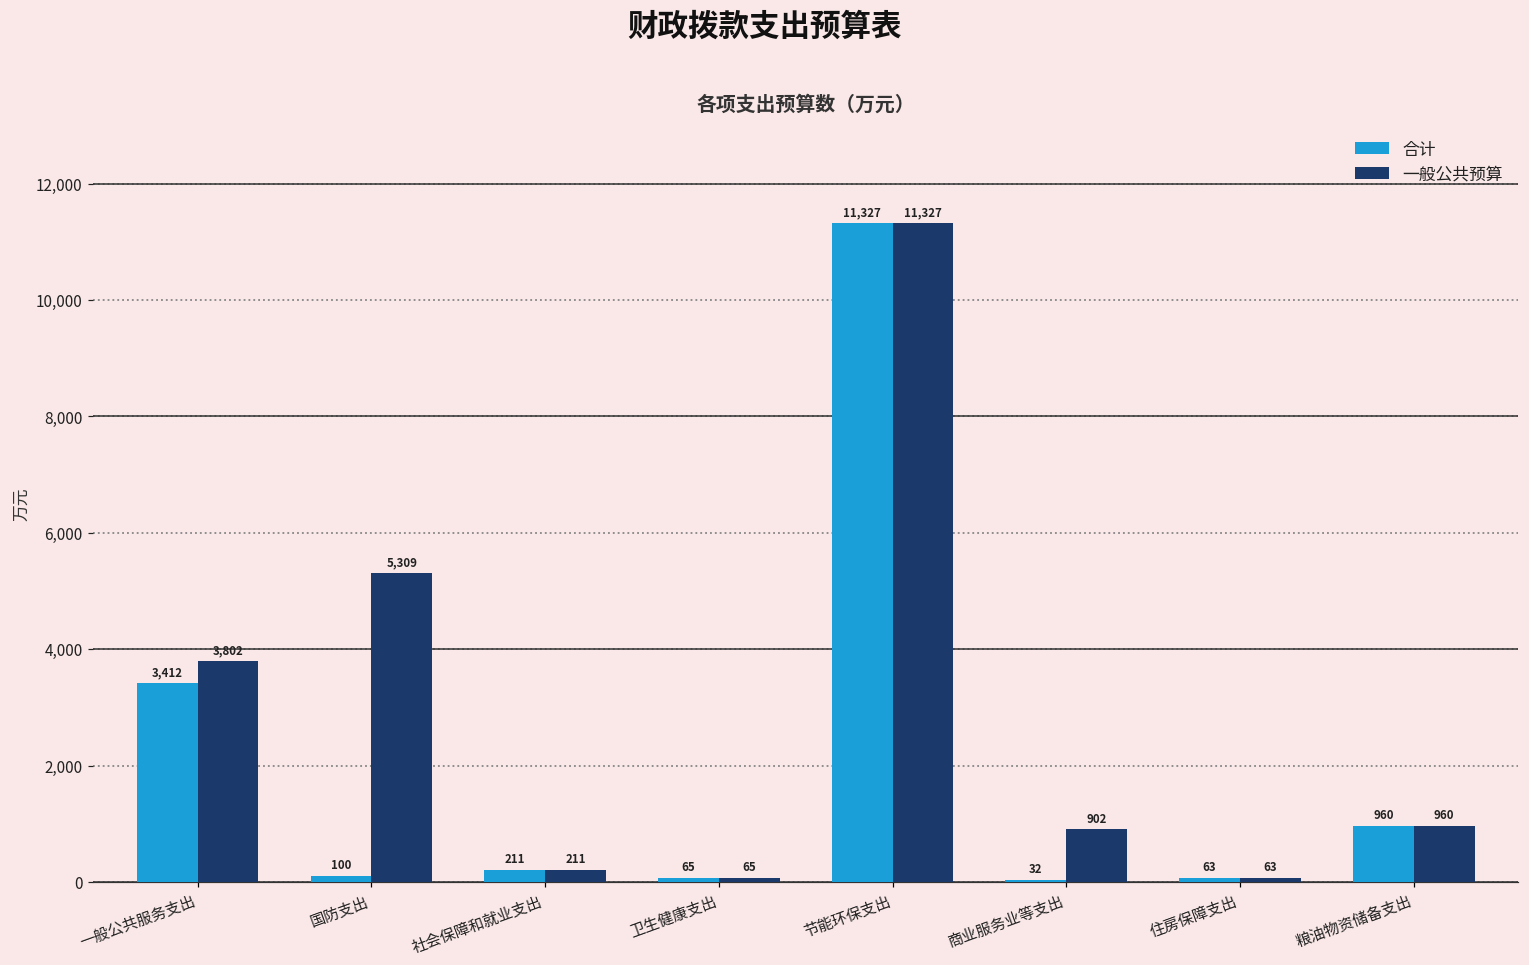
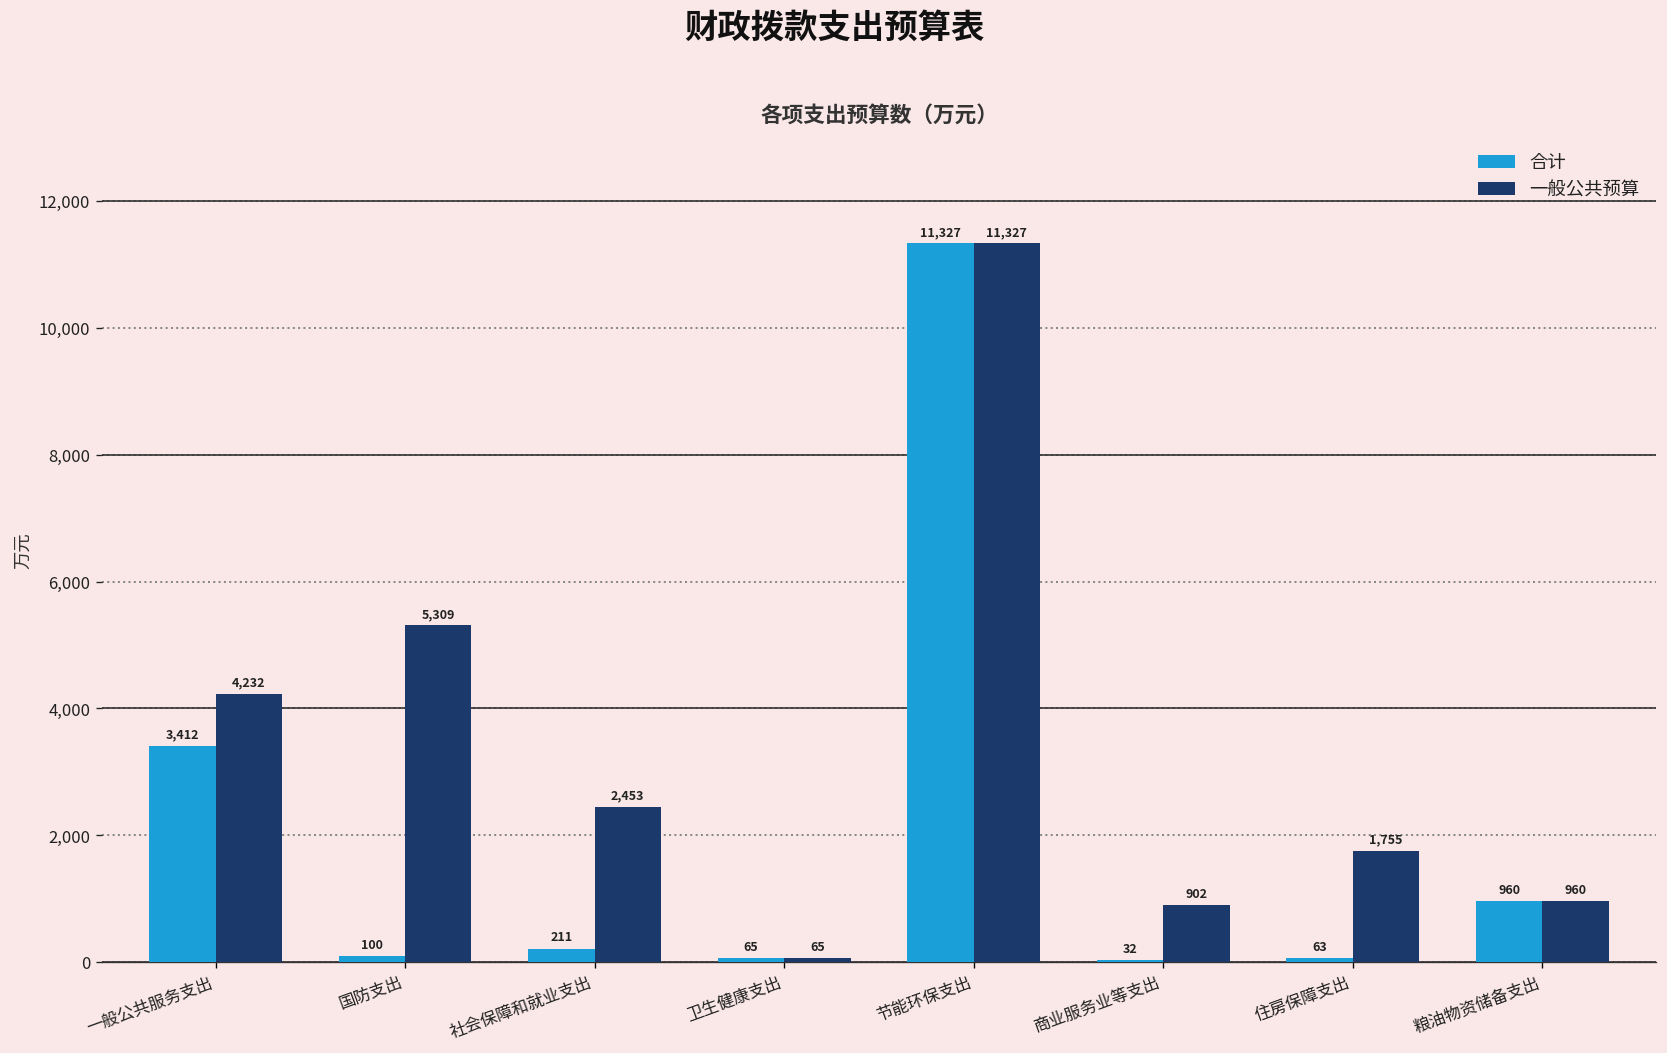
一般公共预算, 一般公共服务支出: 3,802 -> 4,232
一般公共预算, 社会保障和就业支出: 211 -> 2,453
一般公共预算, 住房保障支出: 63 -> 1,755
